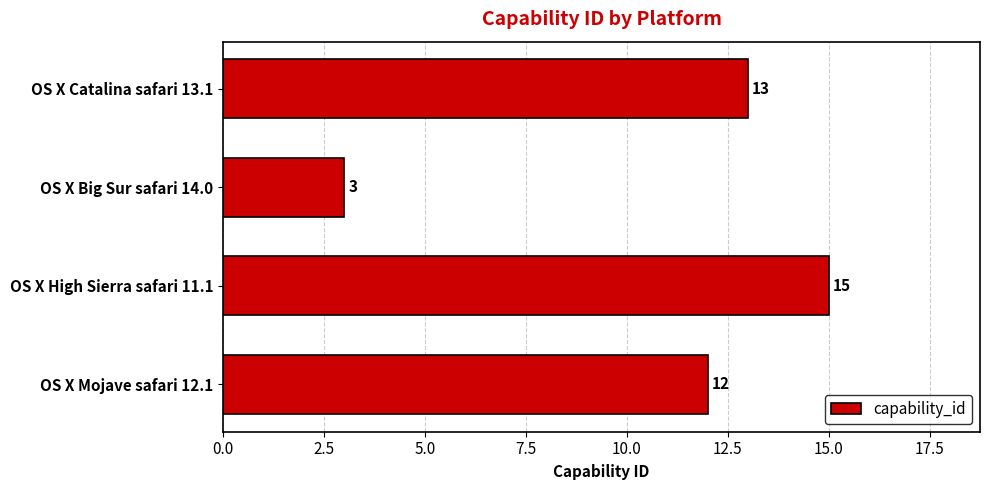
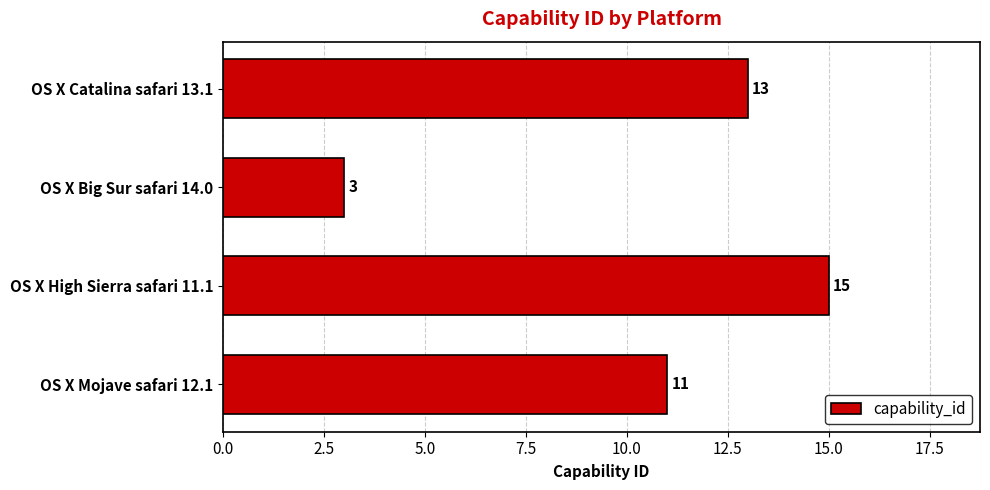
OS X Mojave safari 12.1: 12 -> 11
